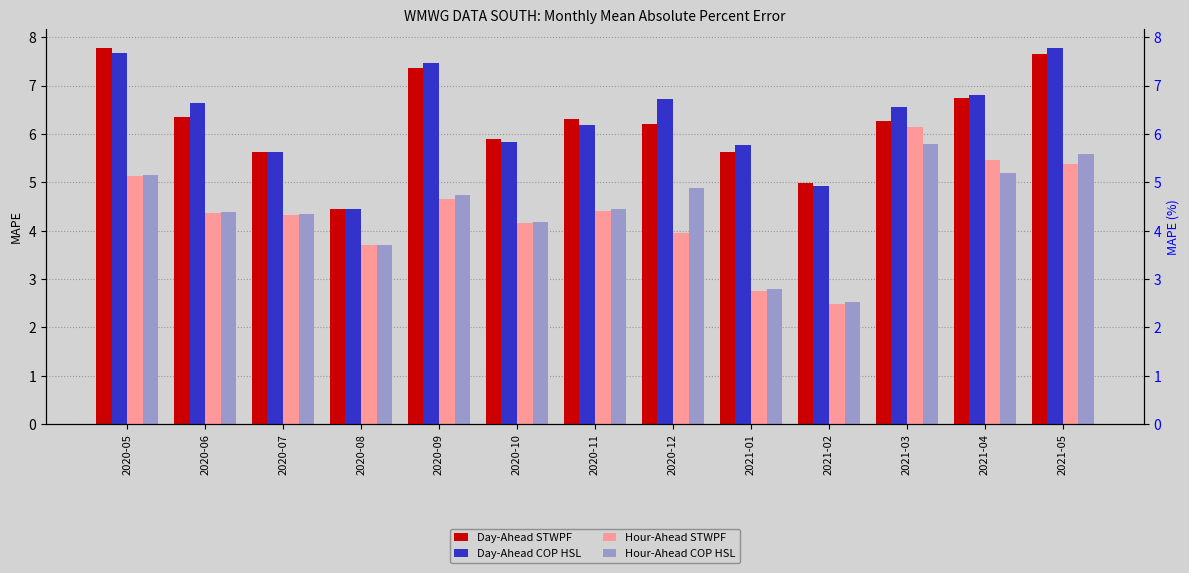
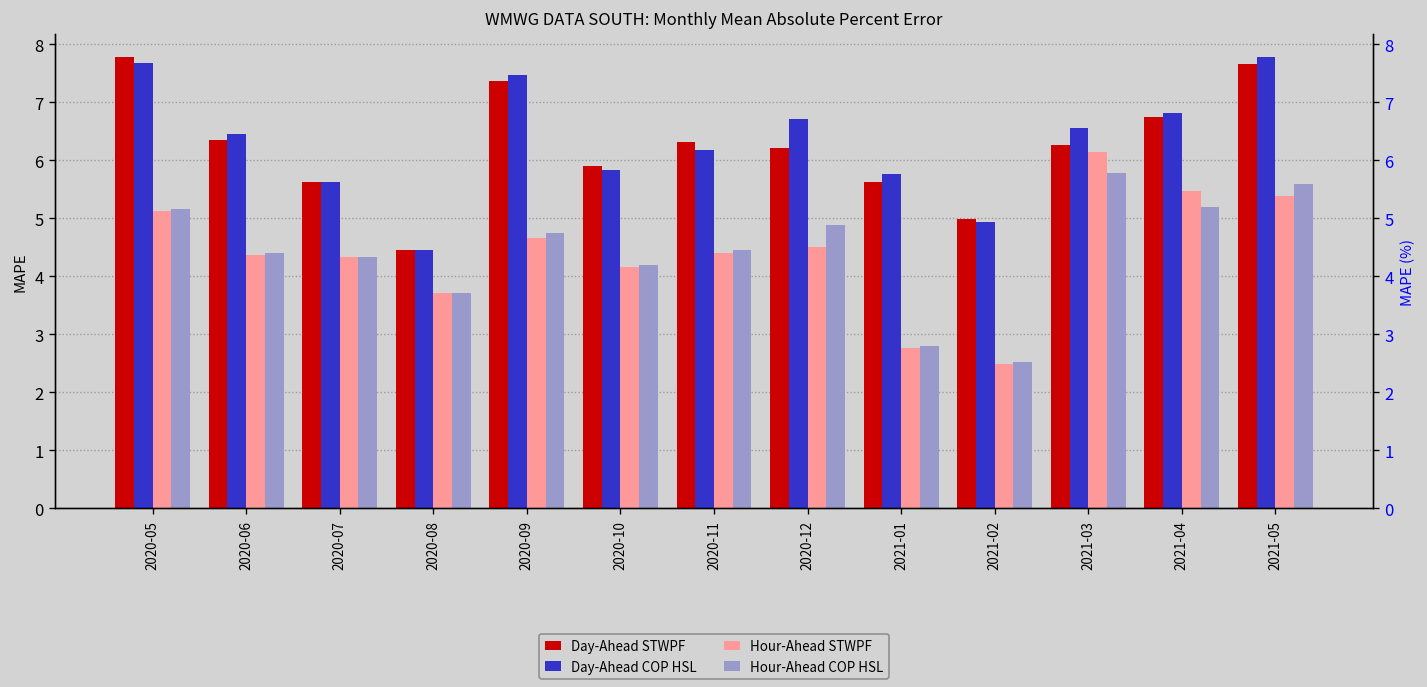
Day-Ahead COP HSL, 2020-06: 6.7 -> 6.5
Hour-Ahead STWPF, 2020-12: 4.0 -> 4.5
